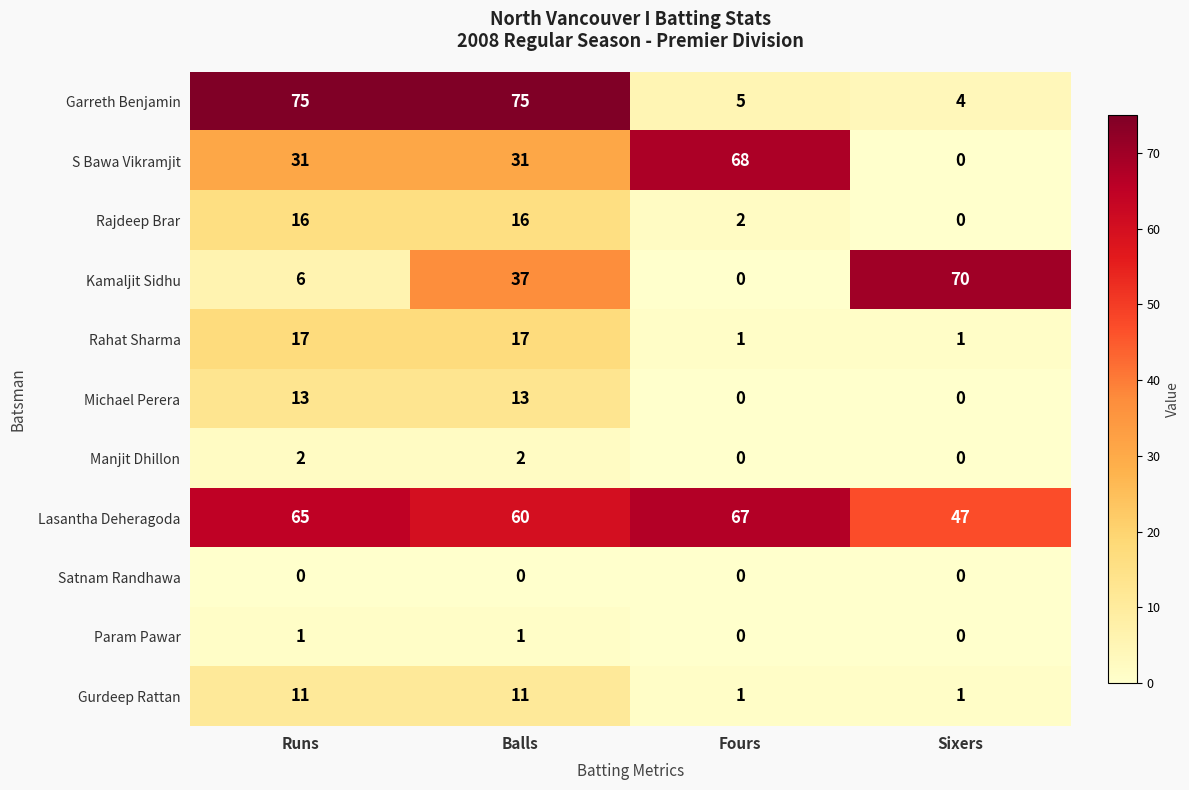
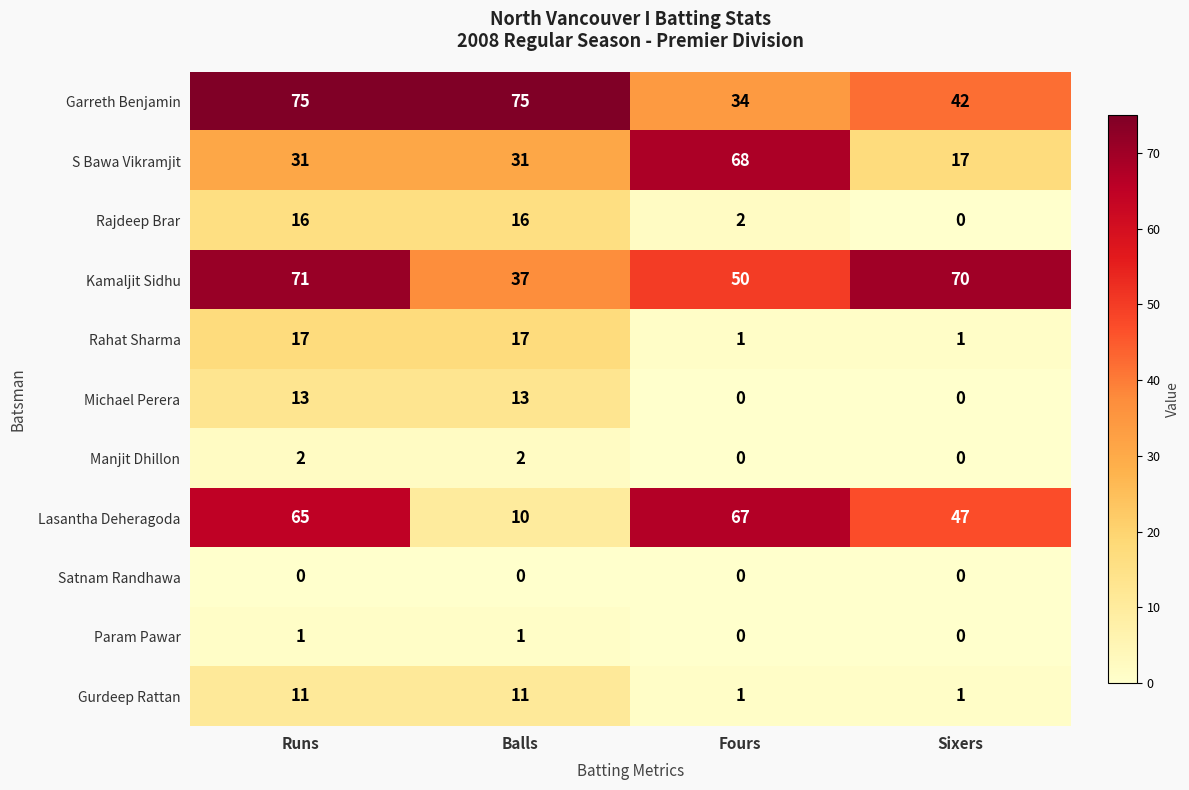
Garreth Benjamin, Fours: 5 -> 34
Garreth Benjamin, Sixers: 4 -> 42
S Bawa Vikramjit, Sixers: 0 -> 17
Kamaljit Sidhu, Runs: 6 -> 71
Kamaljit Sidhu, Fours: 0 -> 50
Lasantha Deheragoda, Balls: 60 -> 10
